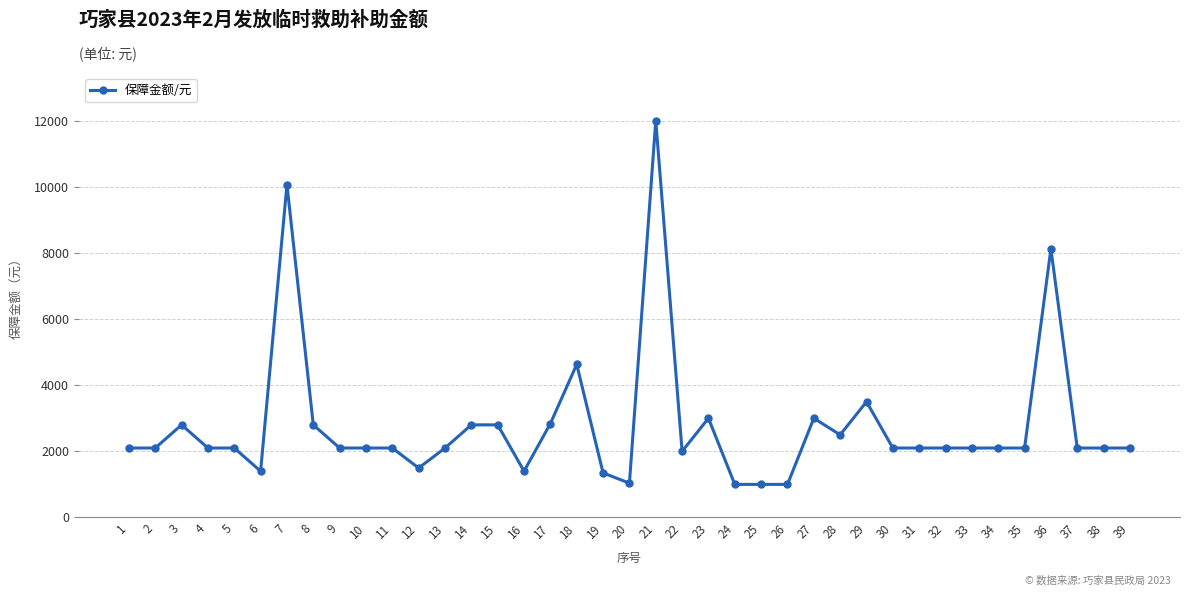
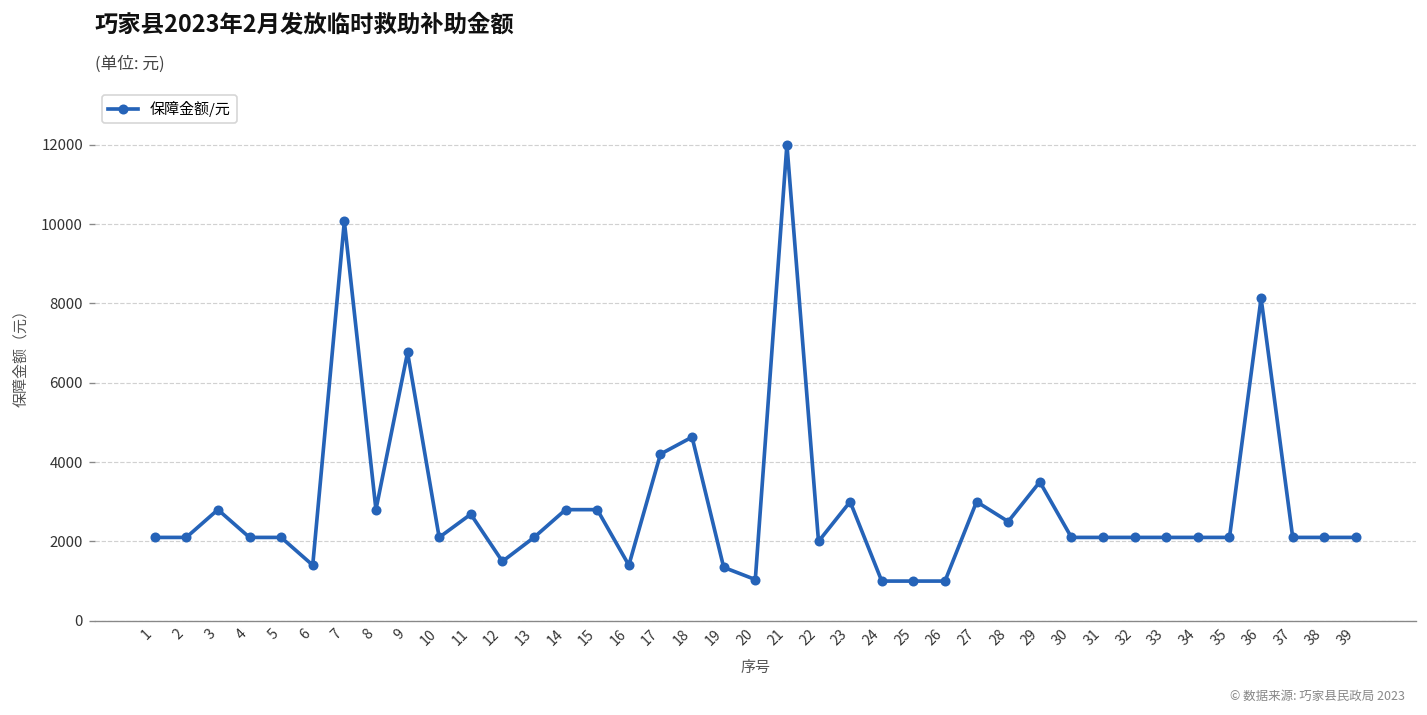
9: 2100 -> 6800
11: 2100 -> 2700
17: 2800 -> 4200
